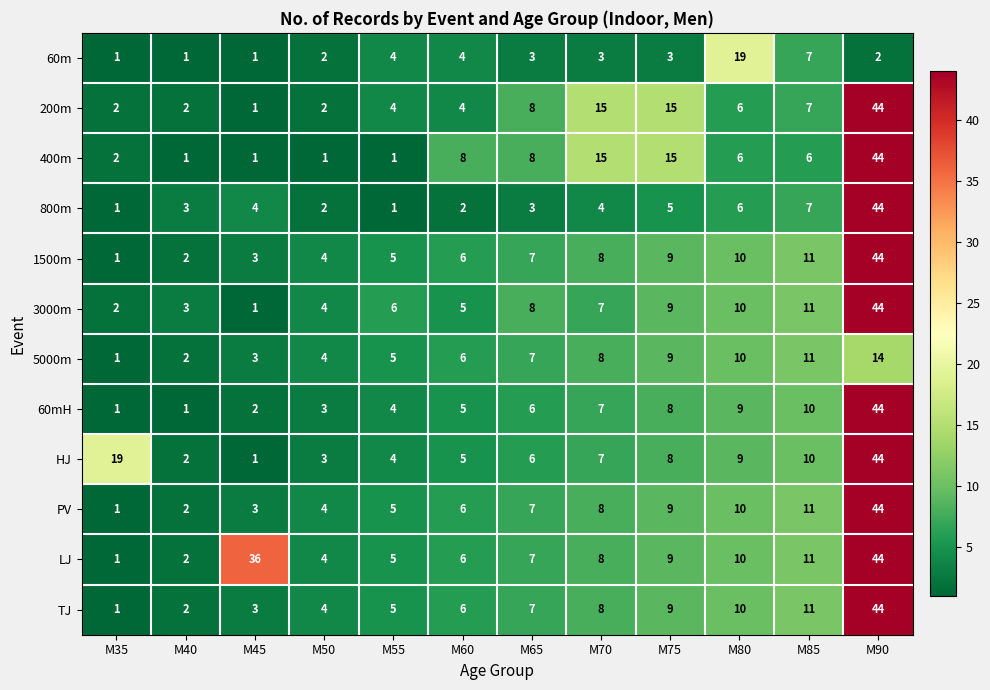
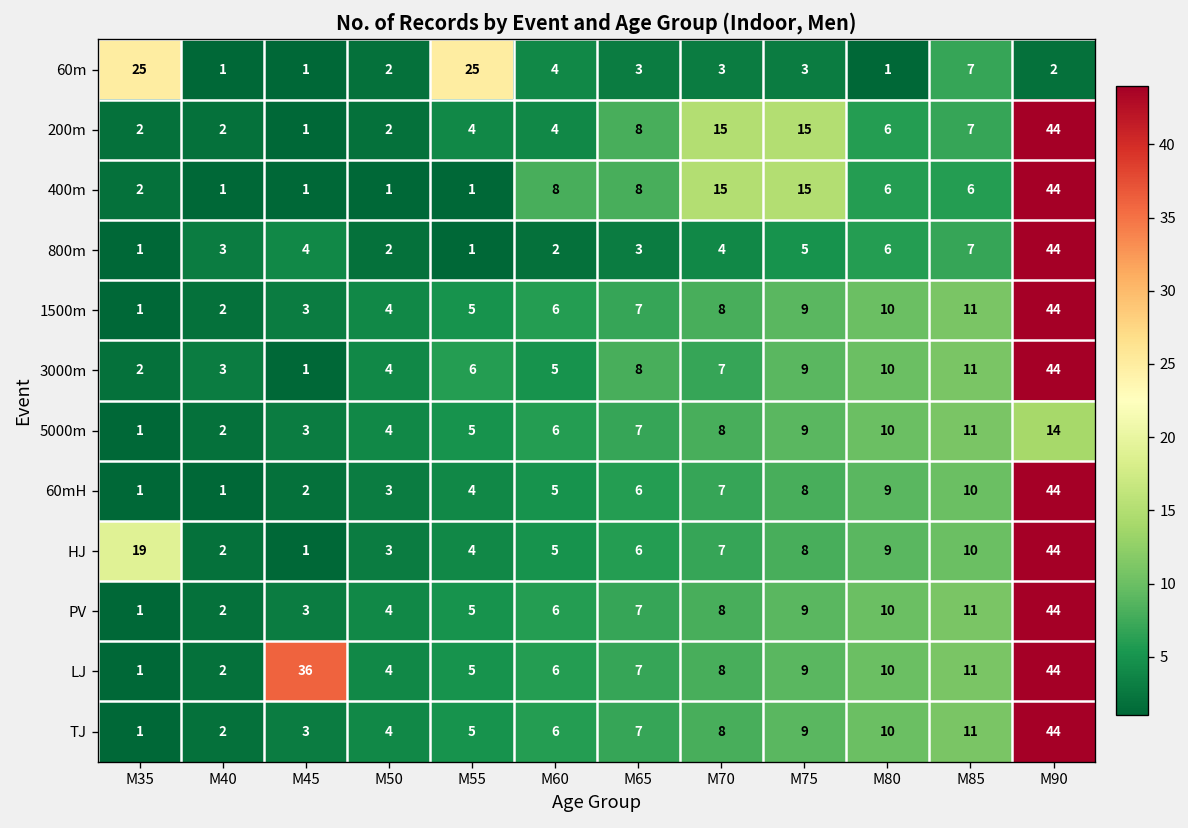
60m, M35: 1 -> 25
60m, M55: 4 -> 25
60m, M80: 19 -> 1
